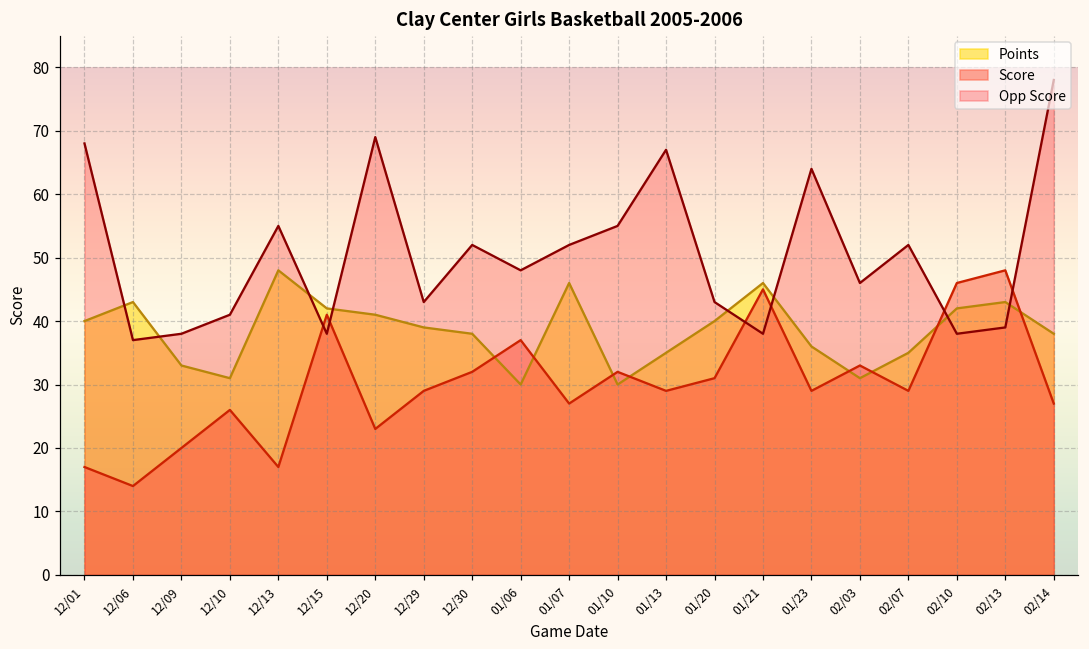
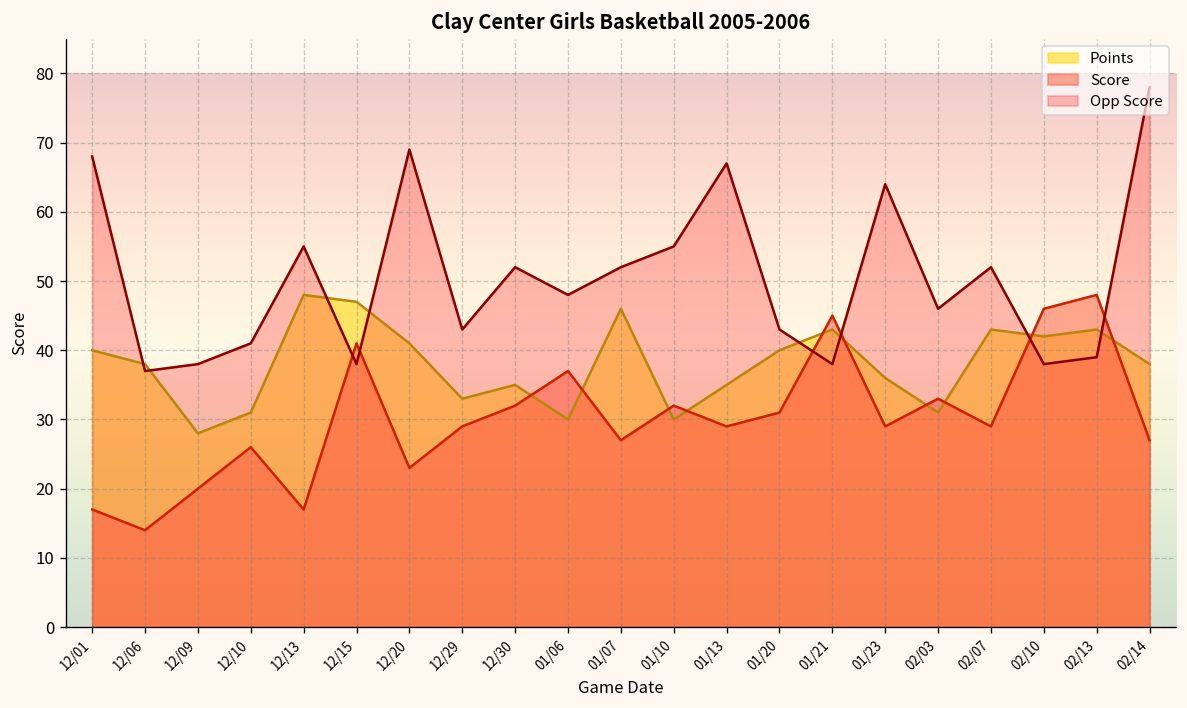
Points, 12/06: 43 -> 38
Points, 12/09: 33 -> 28
Points, 12/15: 42 -> 47
Points, 12/29: 39 -> 33
Points, 12/30: 38 -> 35
Points, 01/21: 46 -> 43
Points, 02/07: 35 -> 43
